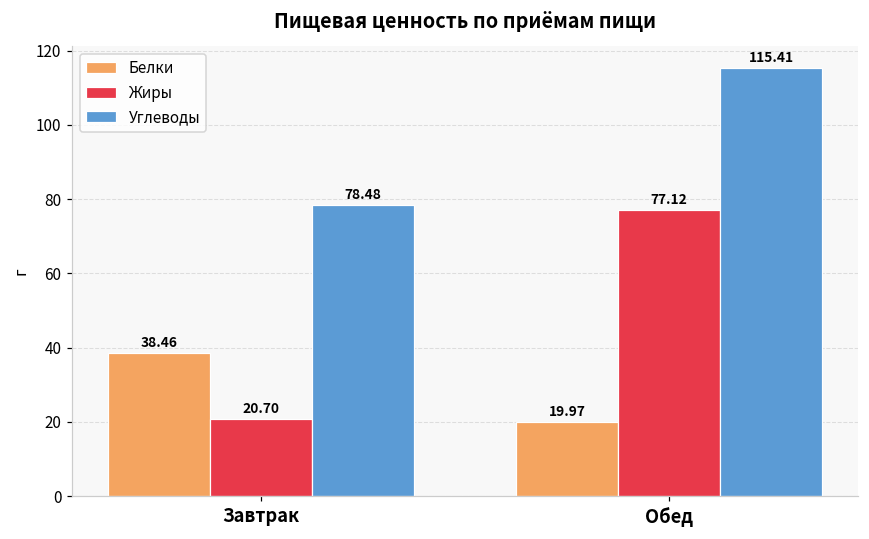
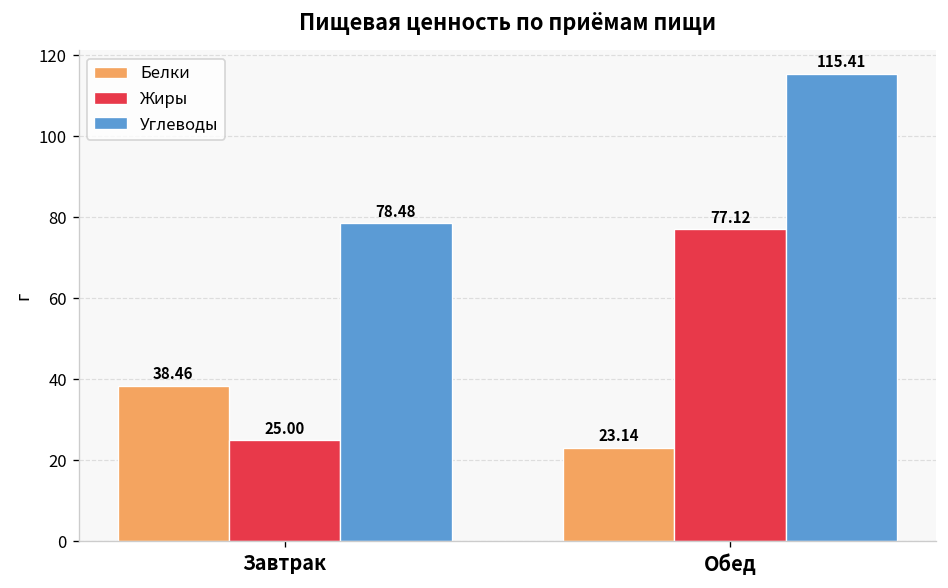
Жиры, Завтрак: 20.70 -> 25.00
Белки, Обед: 19.97 -> 23.14
